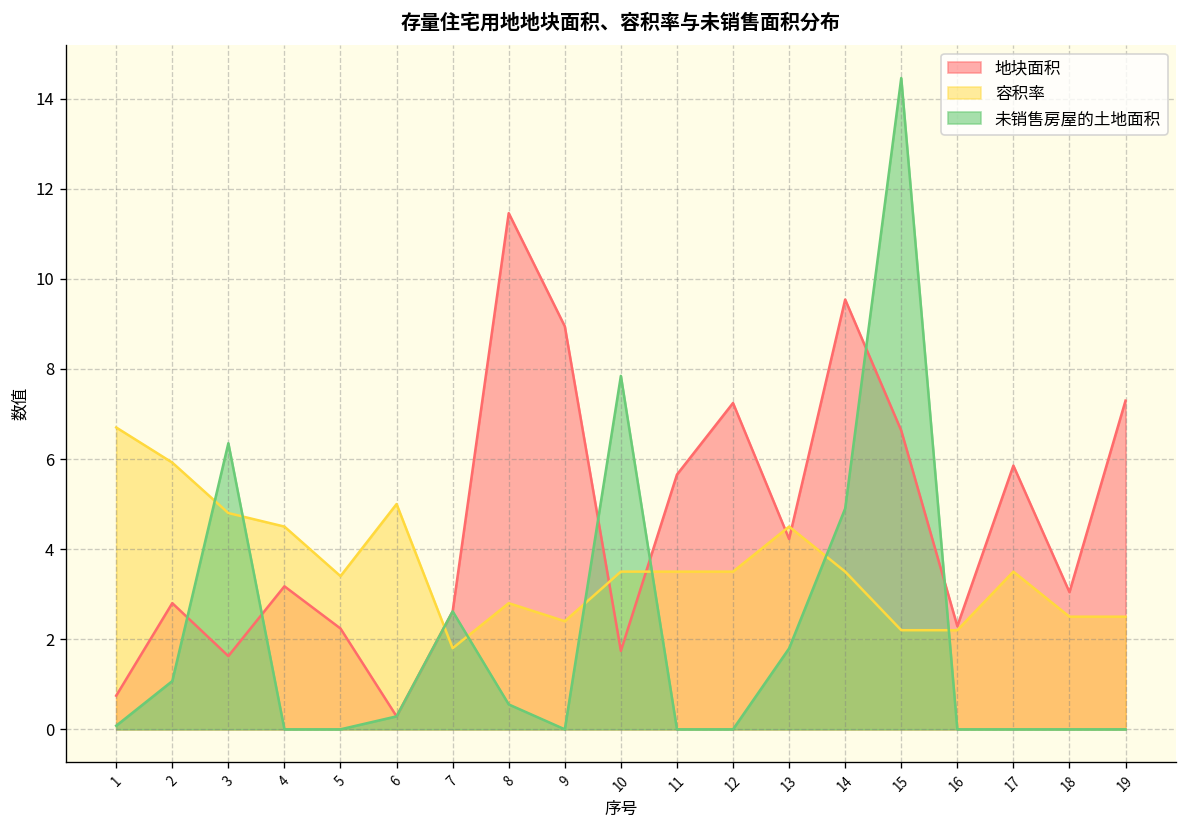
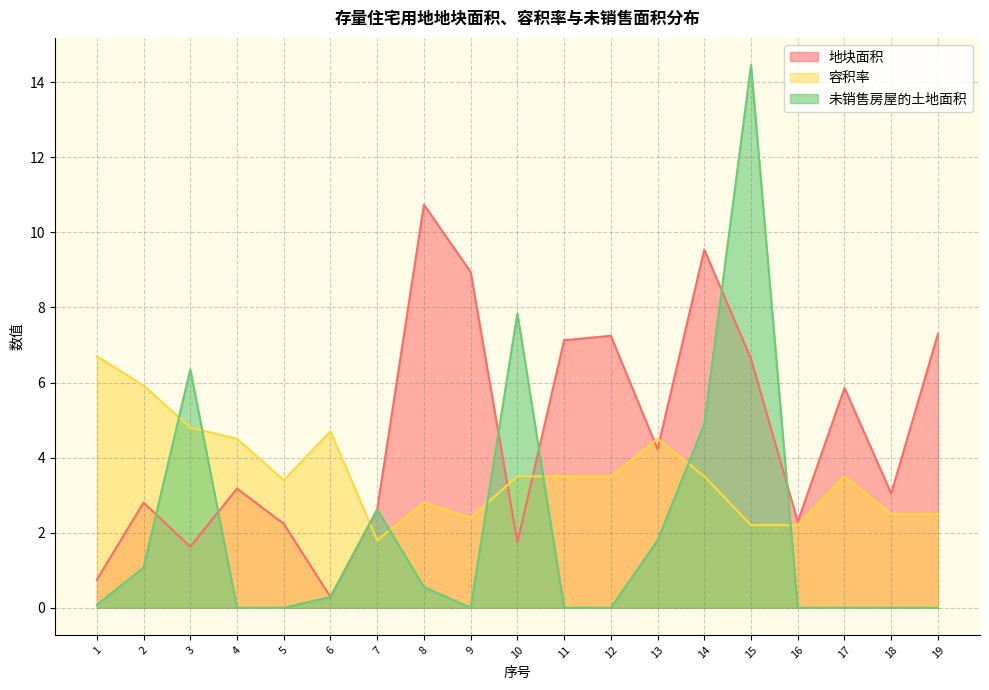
容积率, 6: 5.0 -> 4.7
地块面积, 8: 11.5 -> 10.7
地块面积, 11: 5.7 -> 7.1
